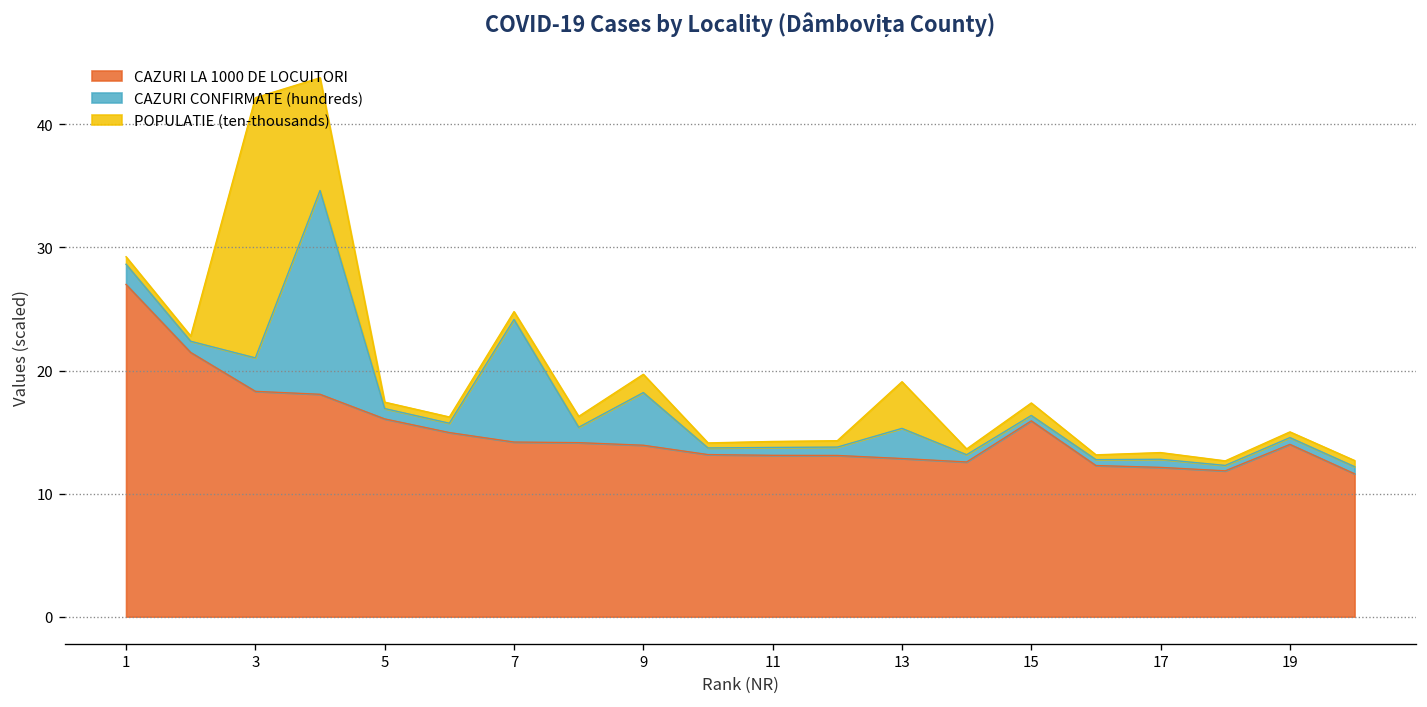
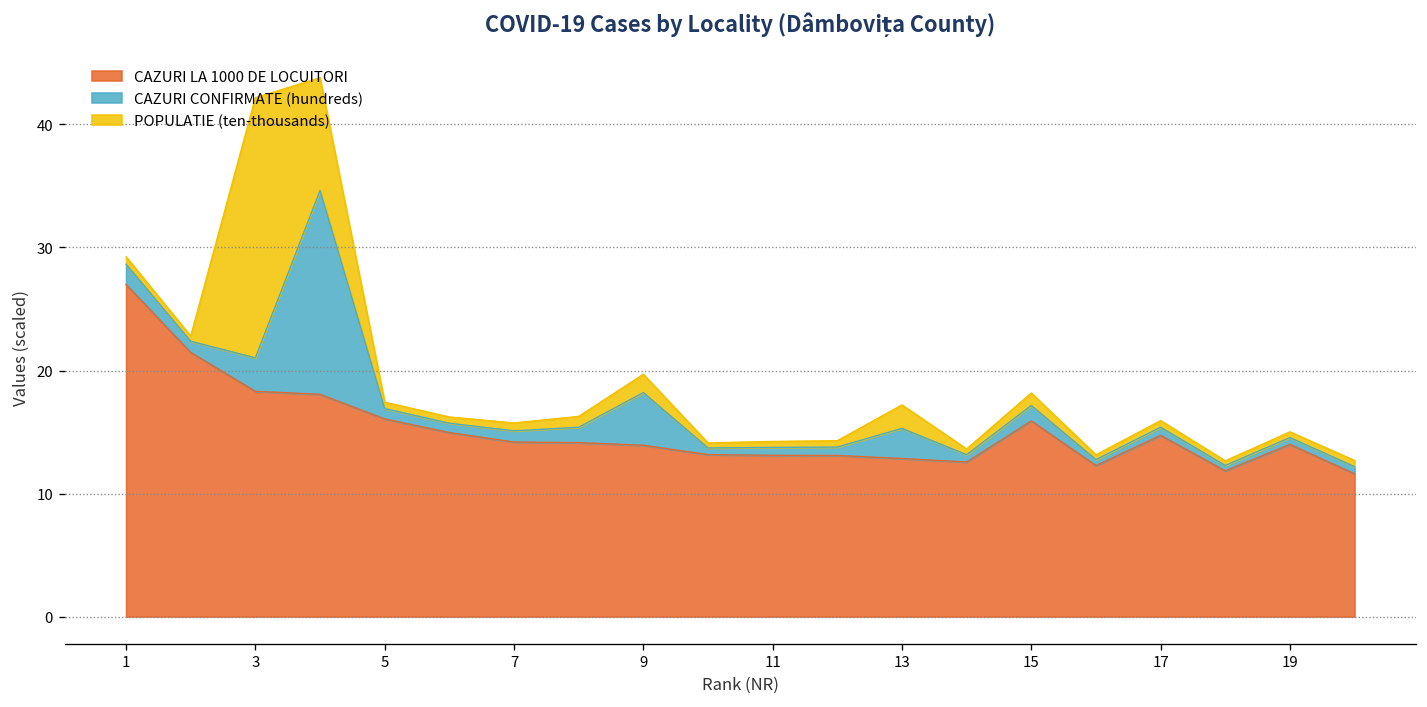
CAZURI CONFIRMATE (hundreds), 7: 10.0 -> 0.9
POPULATIE (ten-thousands), 13: 3.8 -> 1.9
CAZURI CONFIRMATE (hundreds), 15: 0.4 -> 1.3
CAZURI LA 1000 DE LOCUITORI, 17: 12.1 -> 14.7
